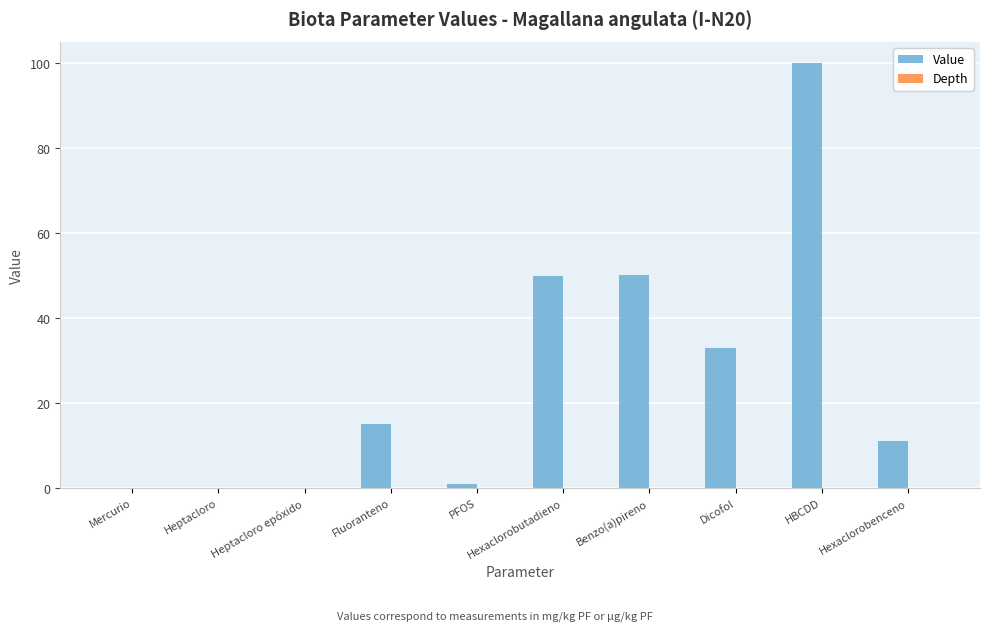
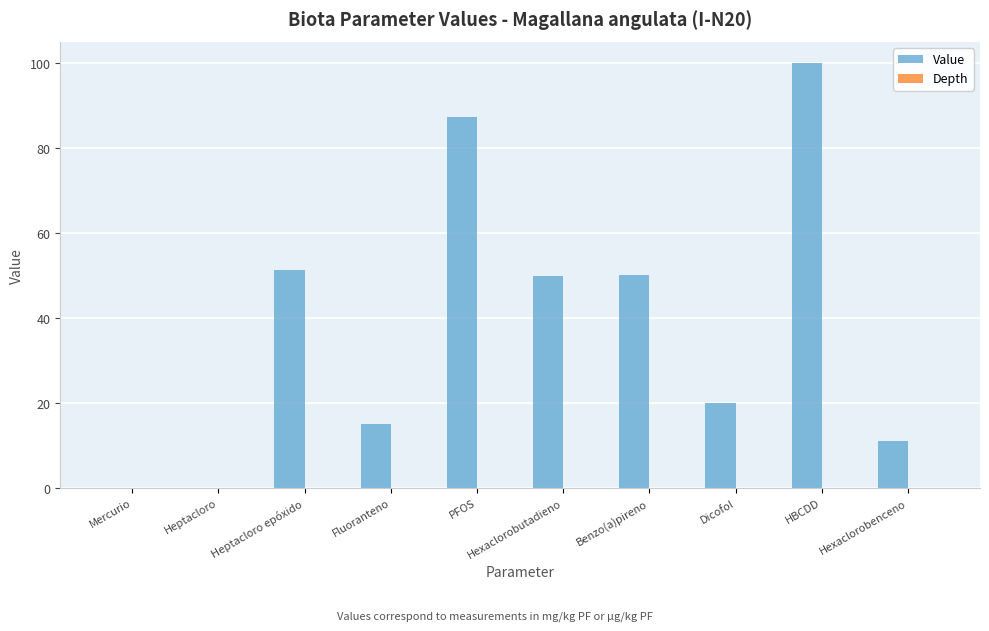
Value, Heptacloro epóxido: 0 -> 51
Value, PFOS: 1 -> 87
Value, Dicofol: 33 -> 20
